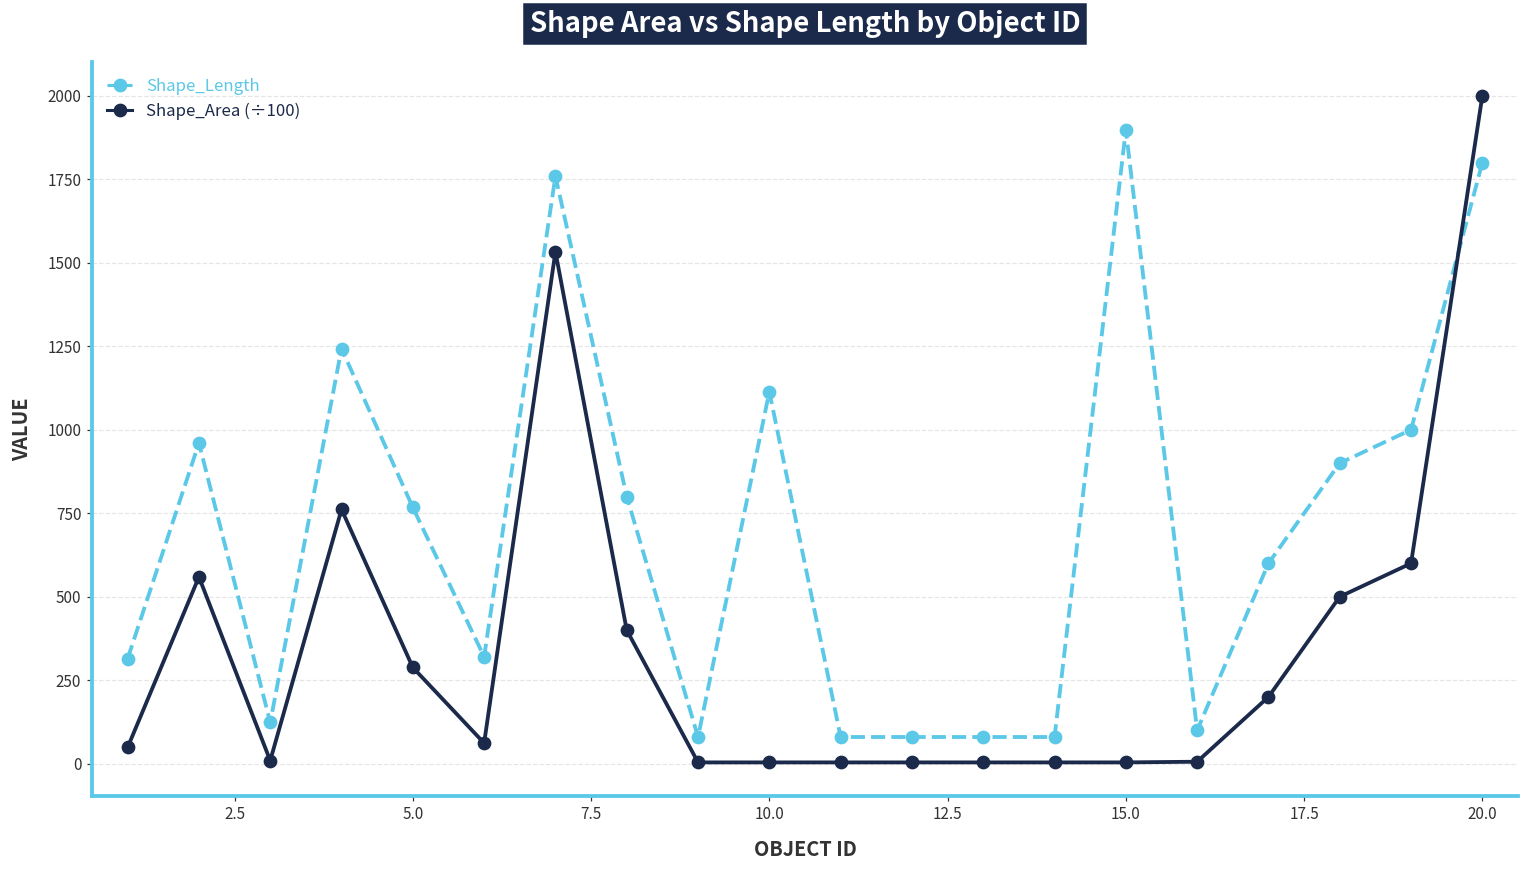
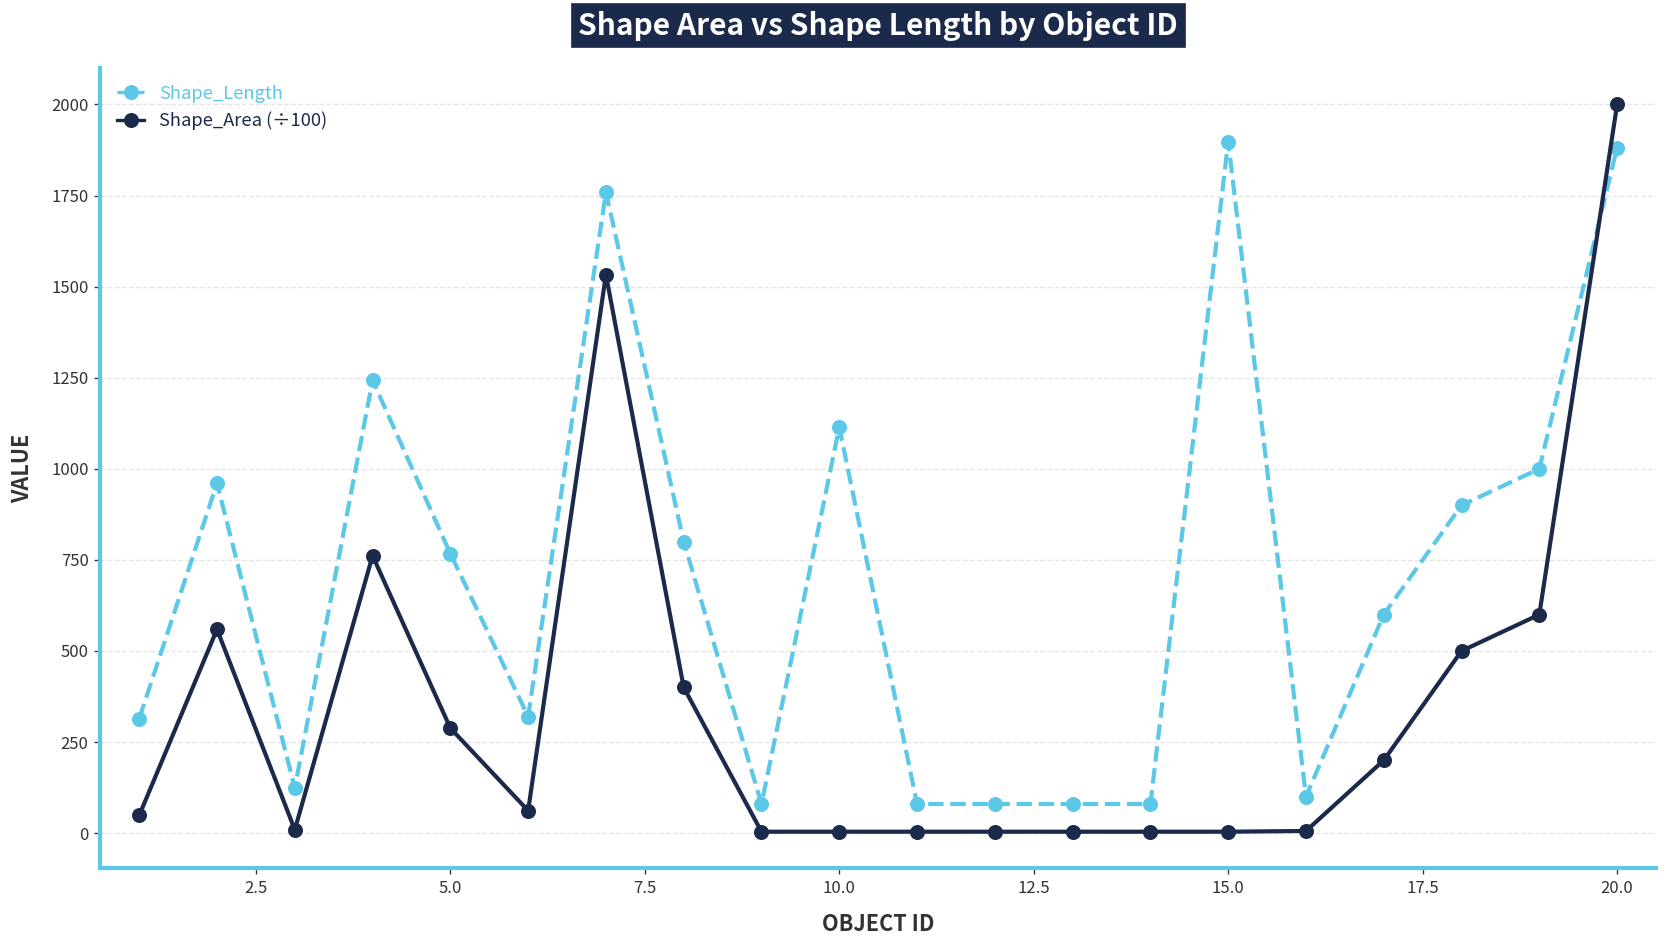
Shape_Length, 20.0: 1800 -> 1880
